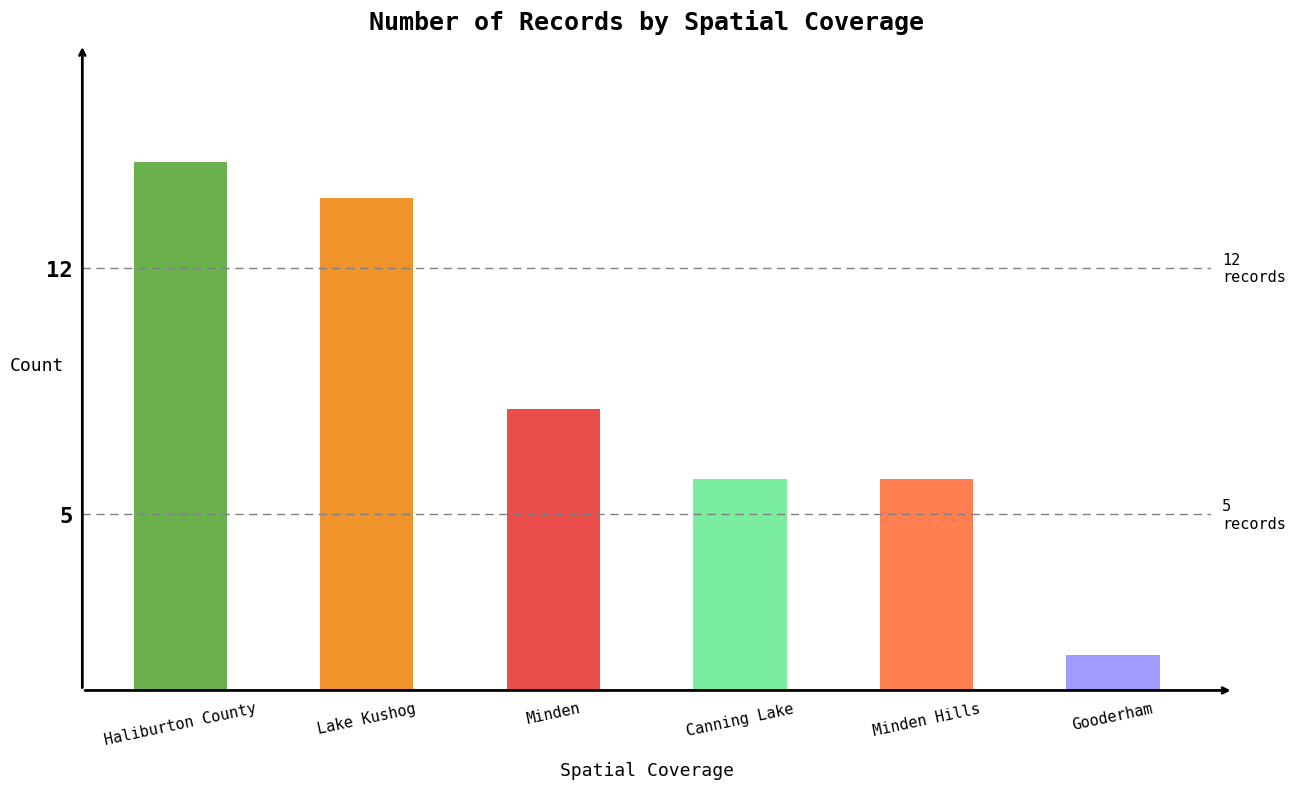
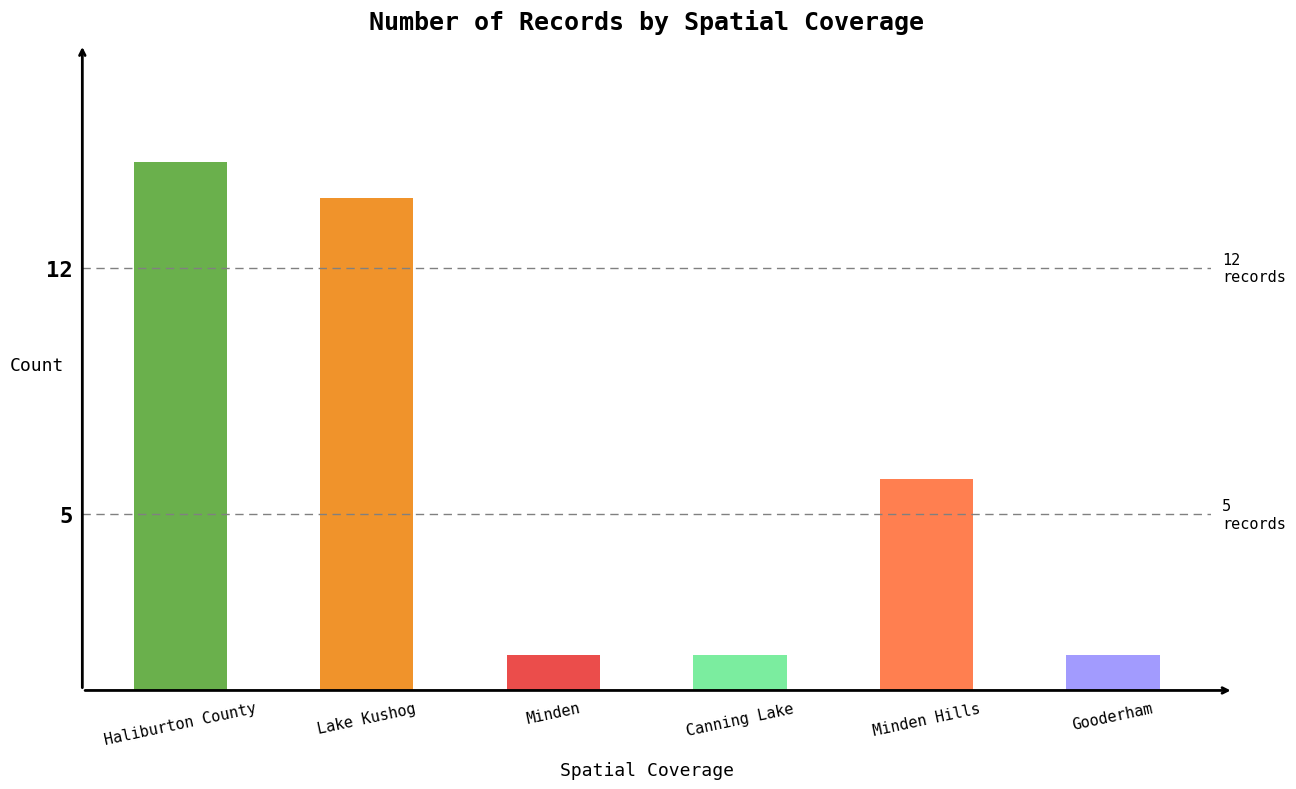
Minden: 8 -> 1
Canning Lake: 6 -> 1
